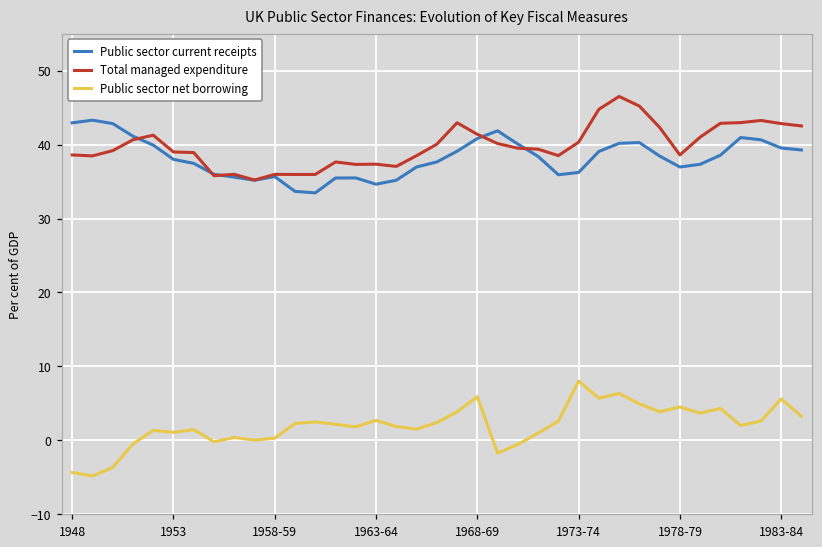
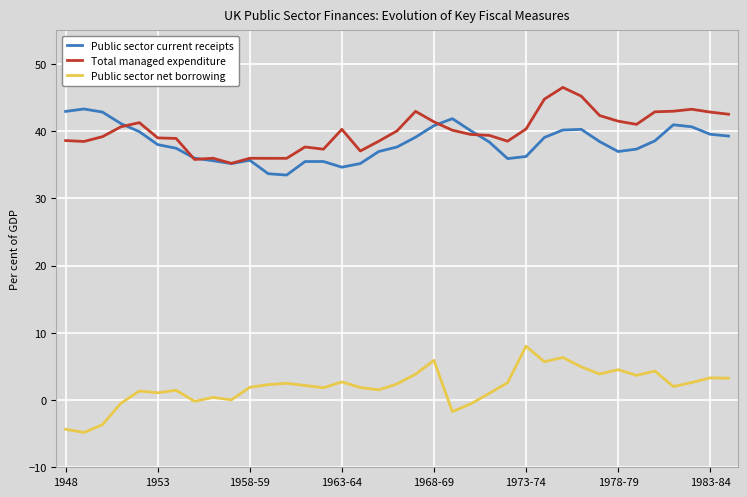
Public sector net borrowing, 1958-59: 0 -> 2
Total managed expenditure, 1963-64: 37 -> 40
Total managed expenditure, 1978-79: 39 -> 41
Public sector net borrowing, 1983-84: 6 -> 3
